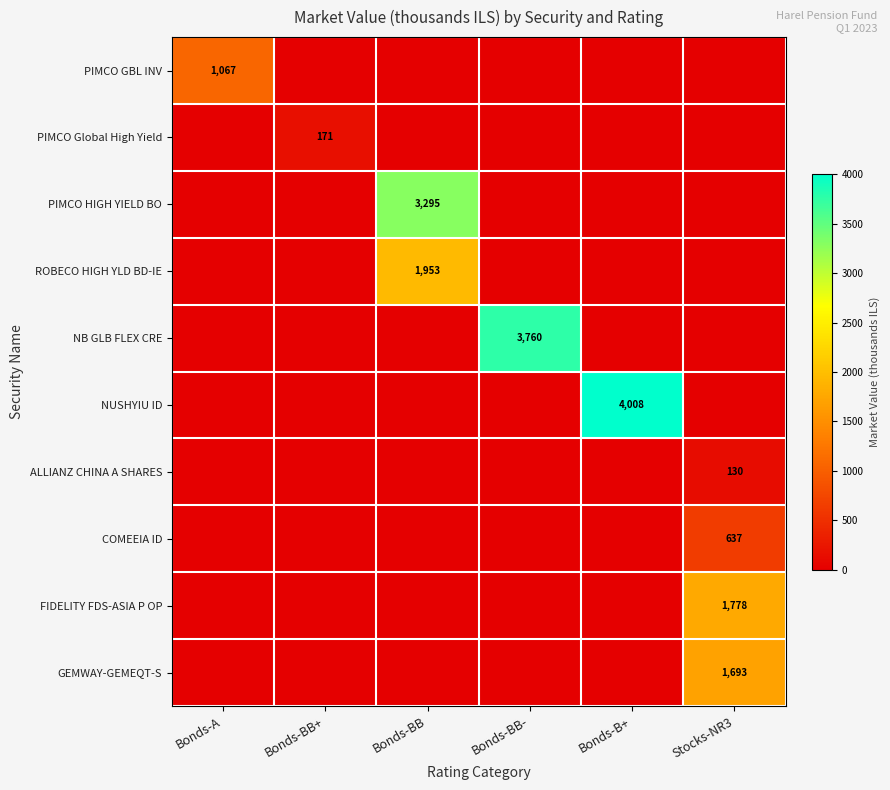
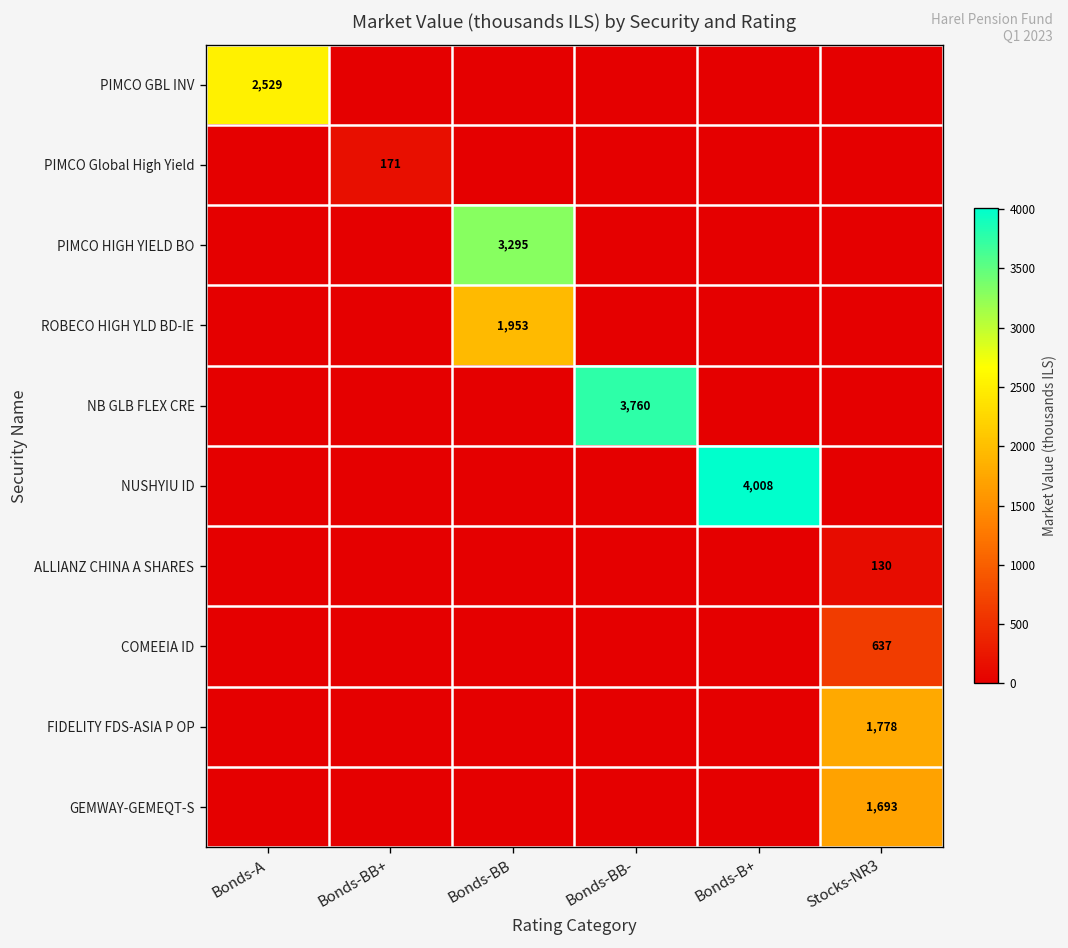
PIMCO GBL INV, Bonds-A: 1,067 -> 2,529
